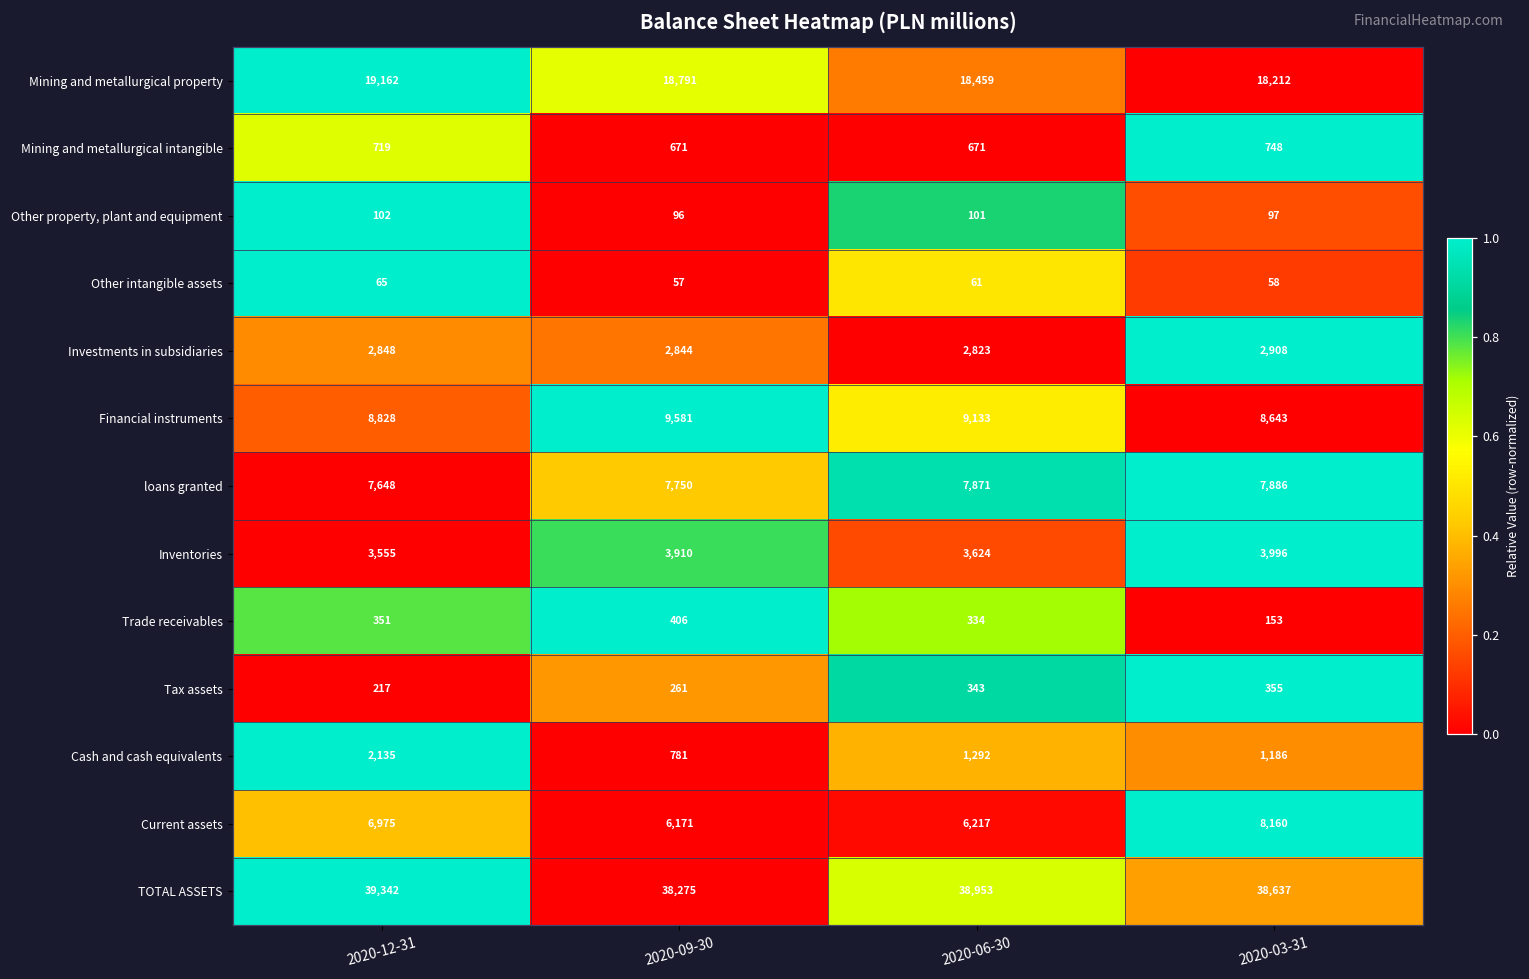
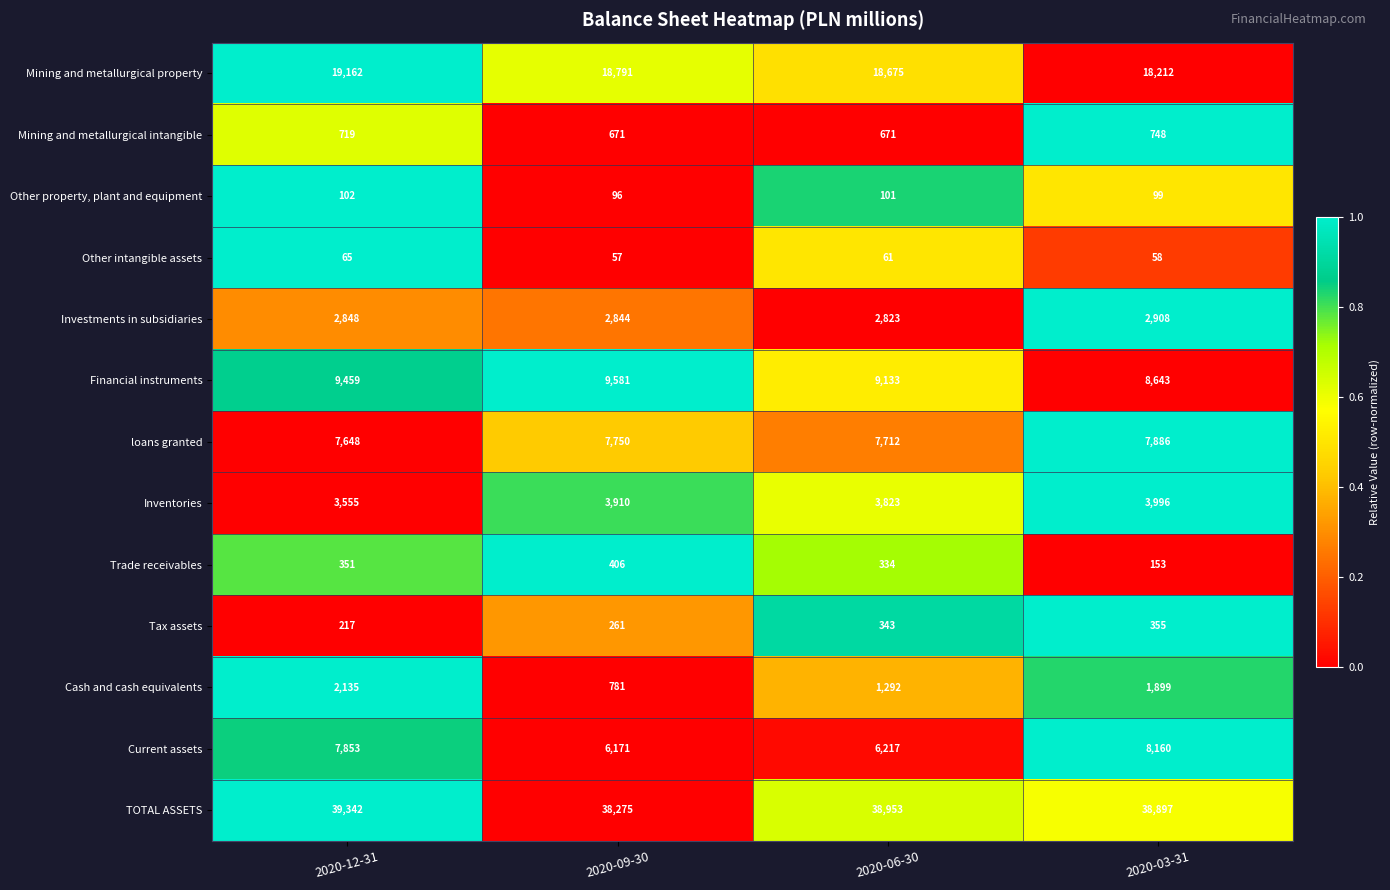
Mining and metallurgical property, 2020-06-30: 18,459 -> 18,675
Other property, plant and equipment, 2020-03-31: 97 -> 99
Financial instruments, 2020-12-31: 8,828 -> 9,459
loans granted, 2020-06-30: 7,871 -> 7,712
Inventories, 2020-06-30: 3,624 -> 3,823
Cash and cash equivalents, 2020-03-31: 1,186 -> 1,899
Current assets, 2020-12-31: 6,975 -> 7,853
TOTAL ASSETS, 2020-03-31: 38,637 -> 38,897
